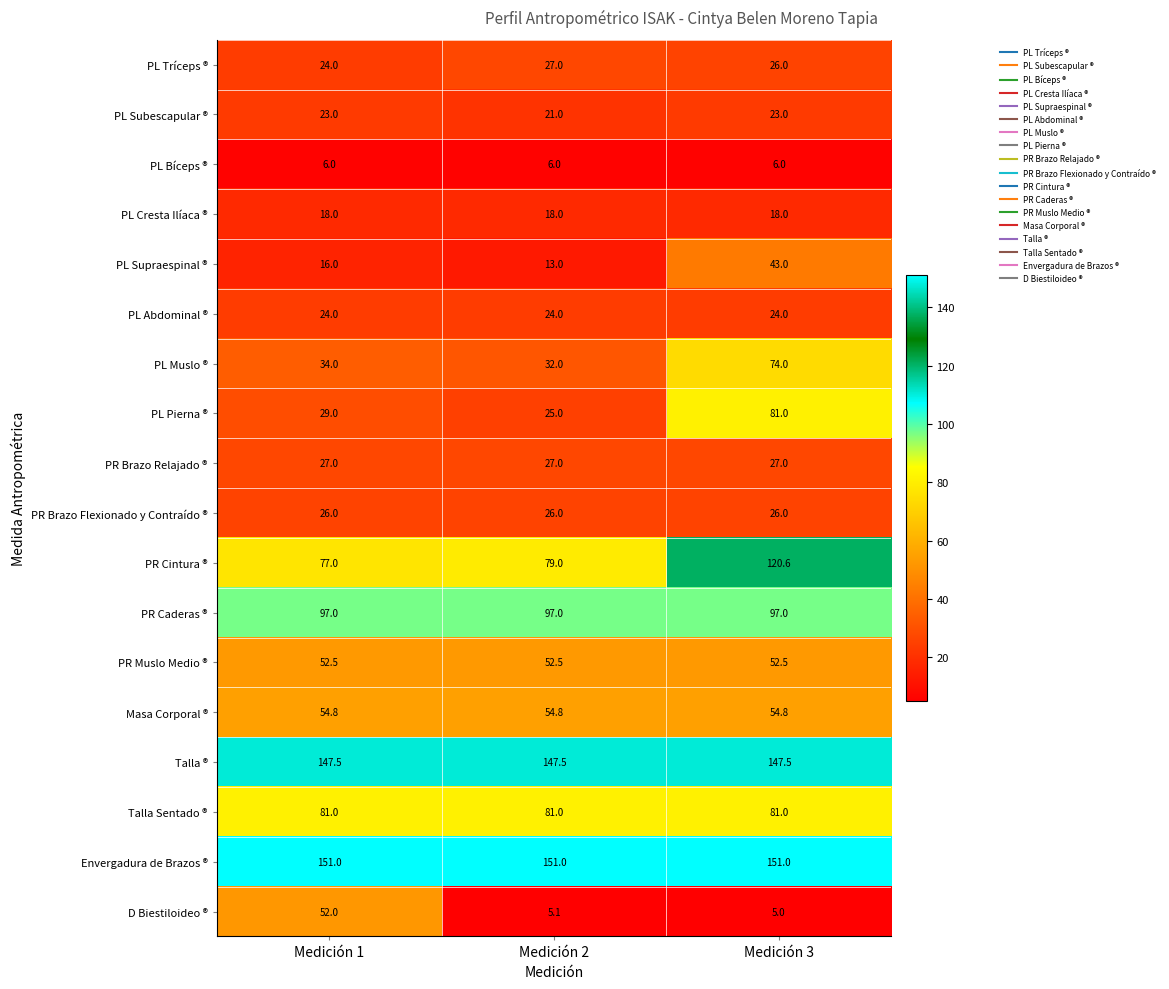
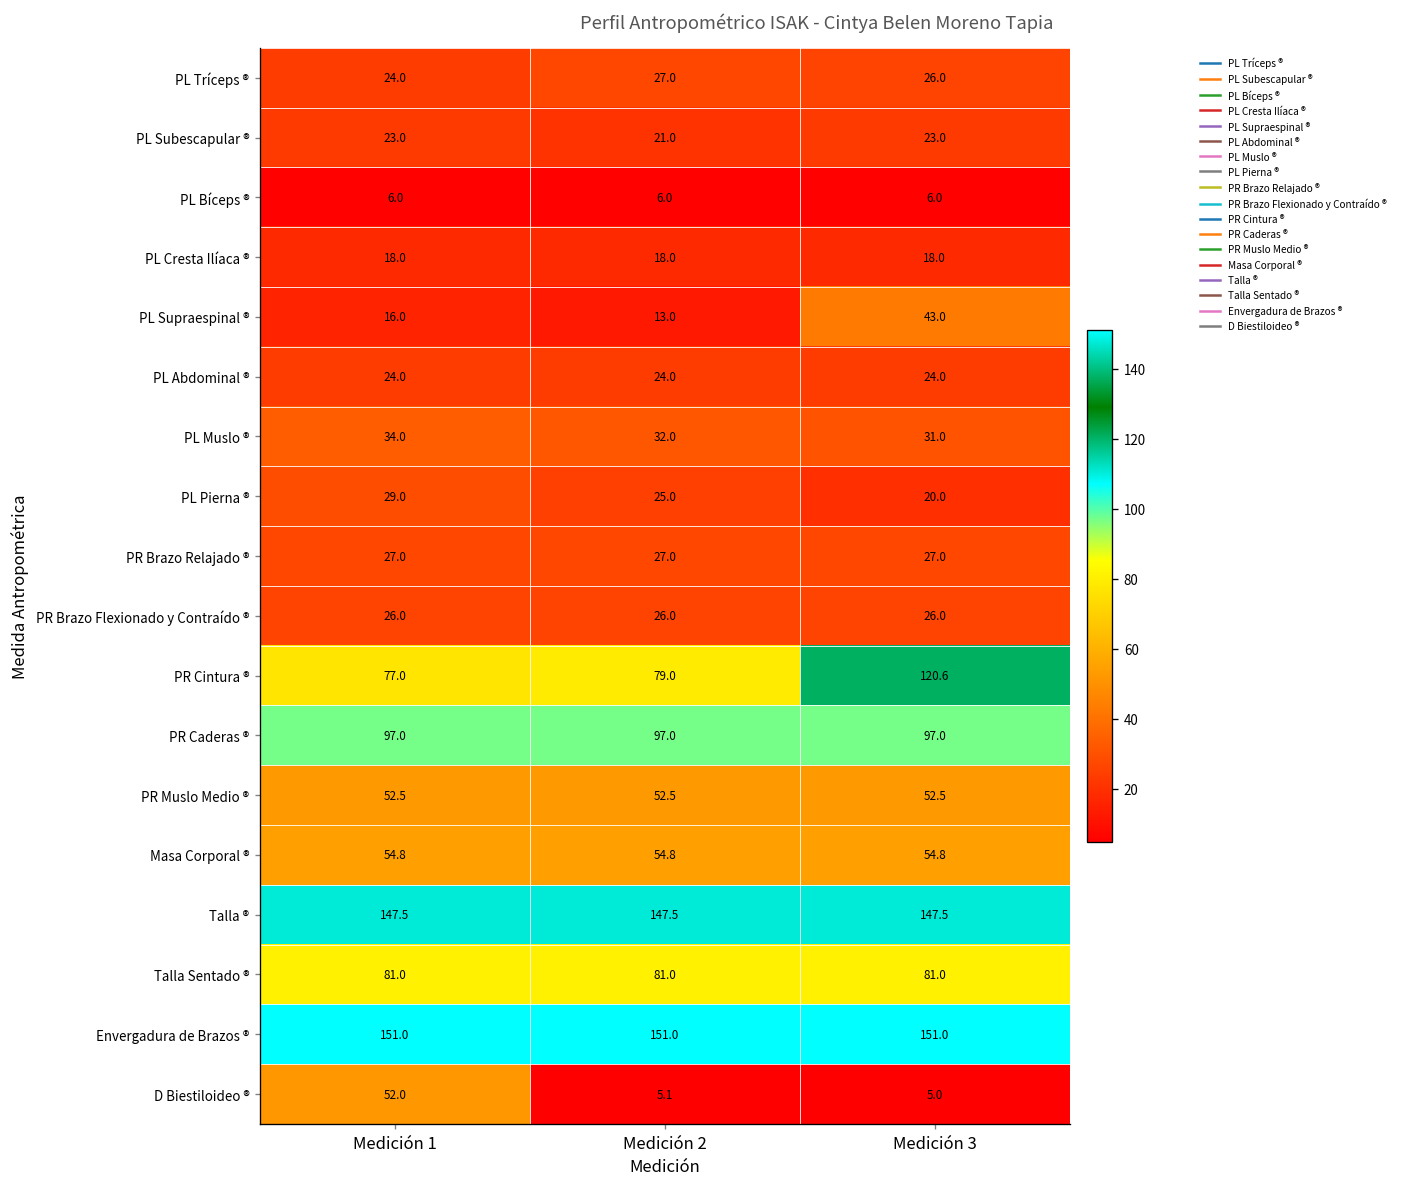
PL Muslo ®, Medición 3: 74.0 -> 31.0
PL Pierna ®, Medición 3: 81.0 -> 20.0
